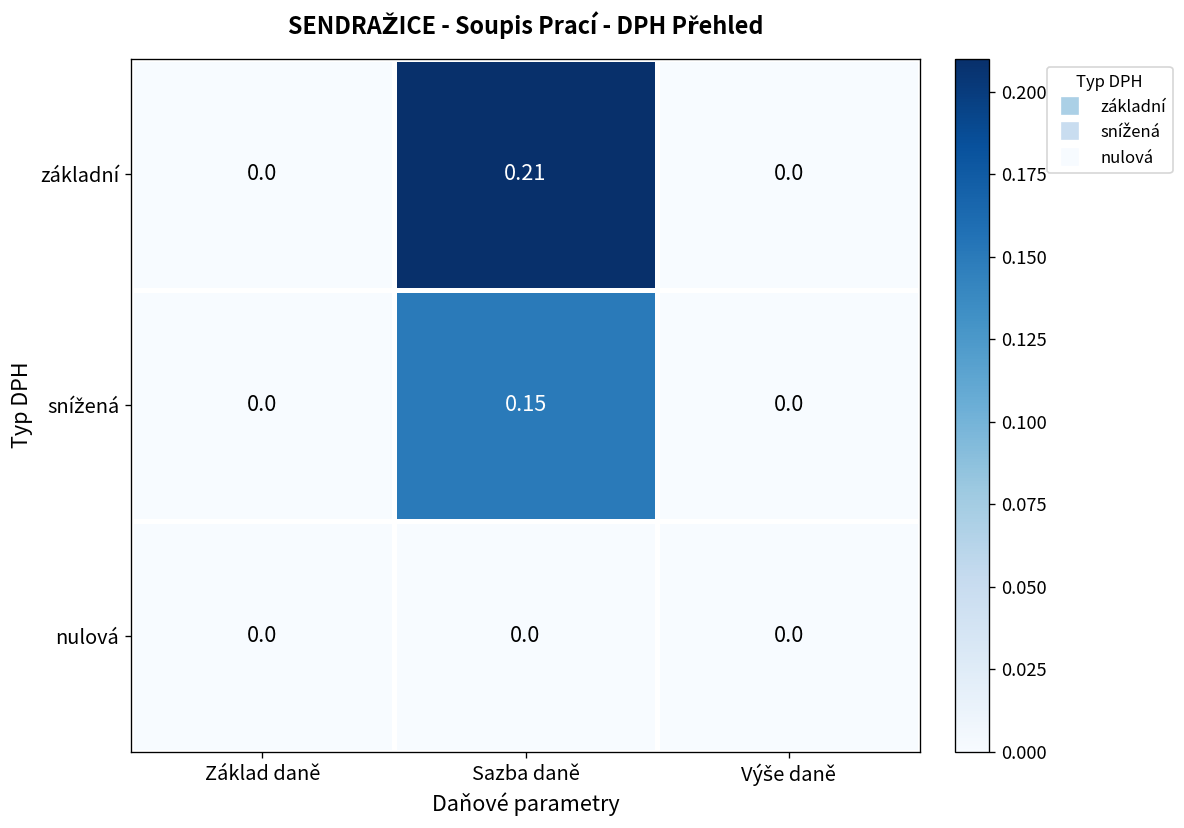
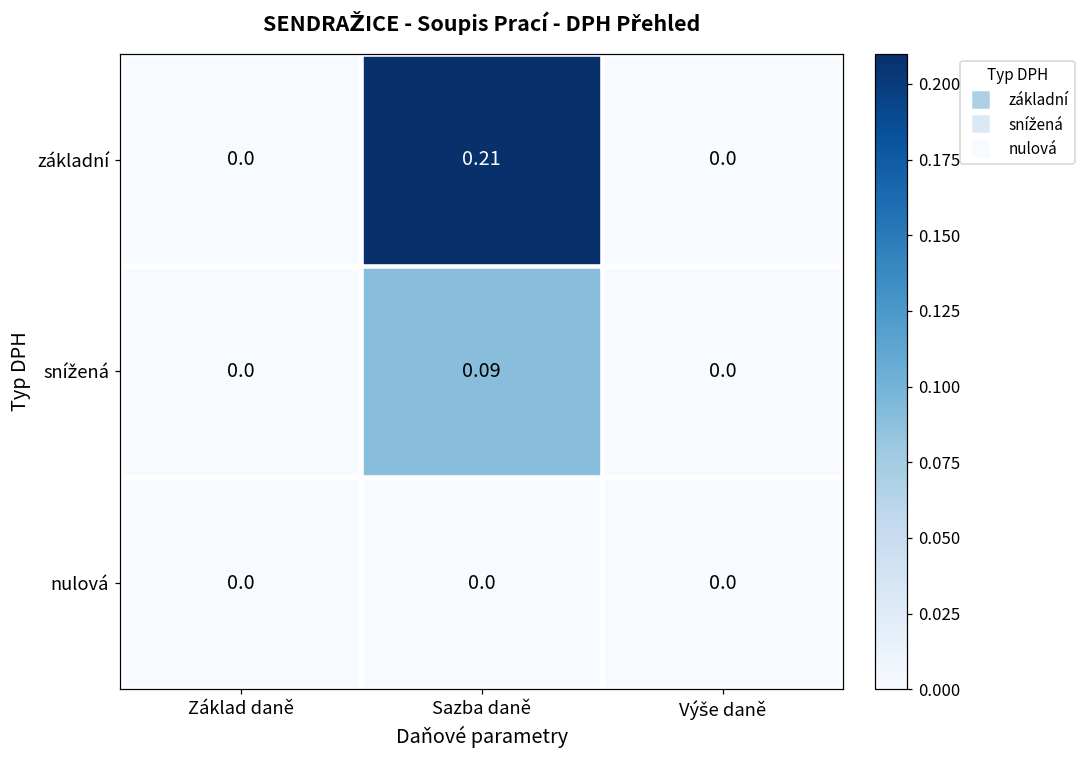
snížená, Sazba daně: 0.15 -> 0.09
